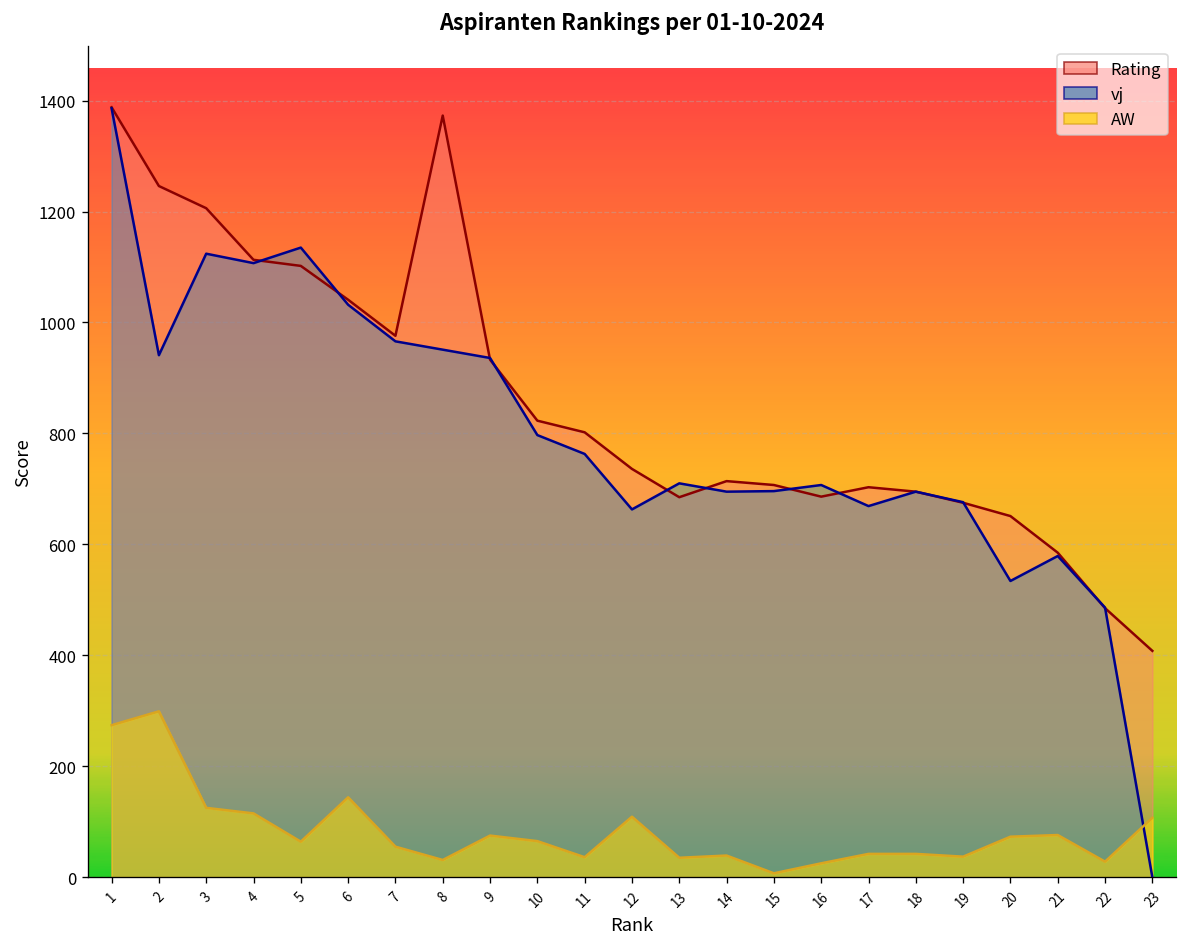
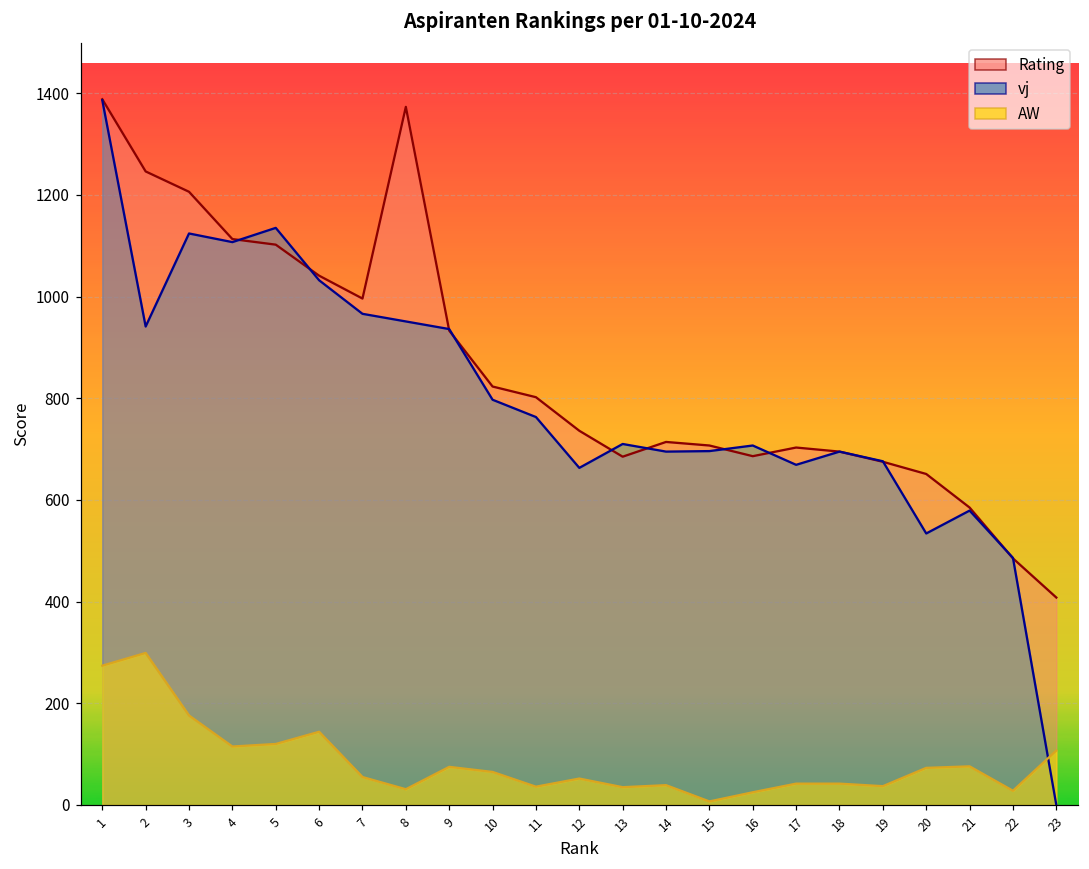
AW, 3: 130 -> 180
AW, 5: 60 -> 120
Rating, 7: 980 -> 1000
AW, 12: 110 -> 50
